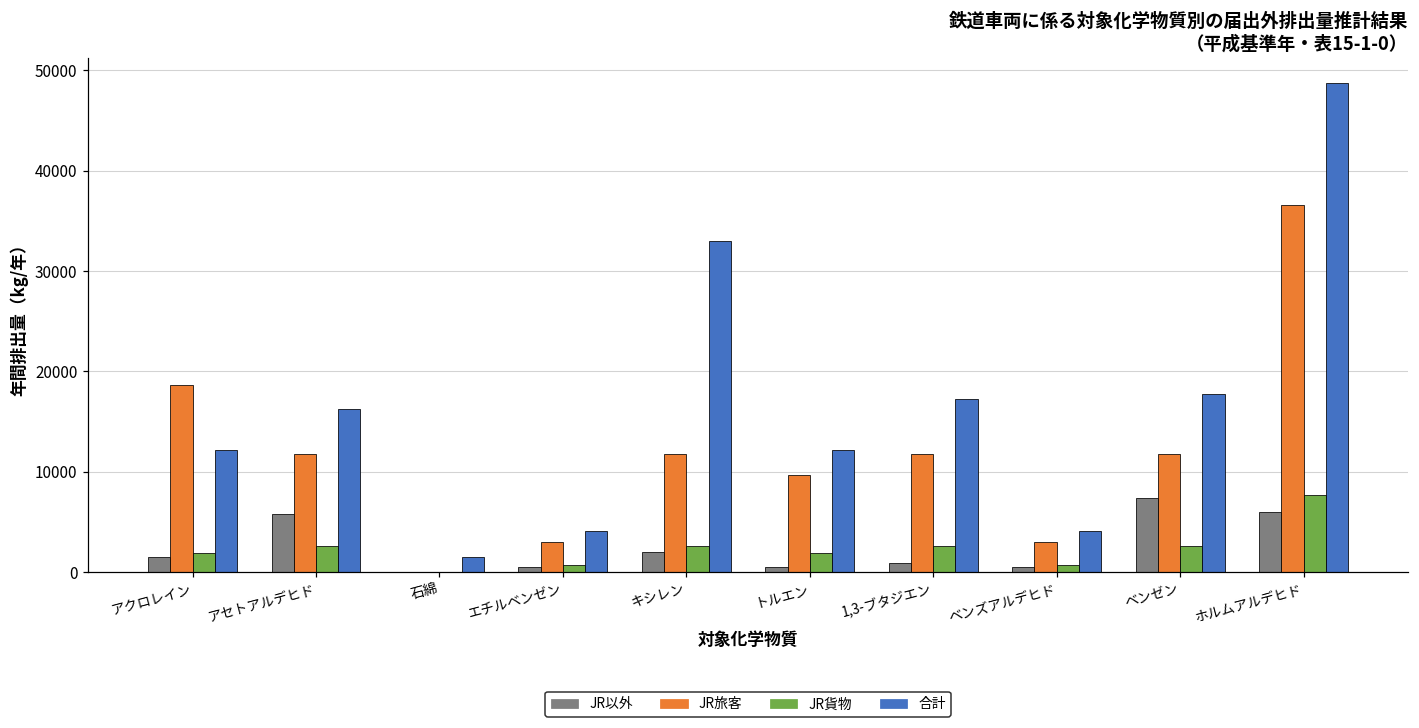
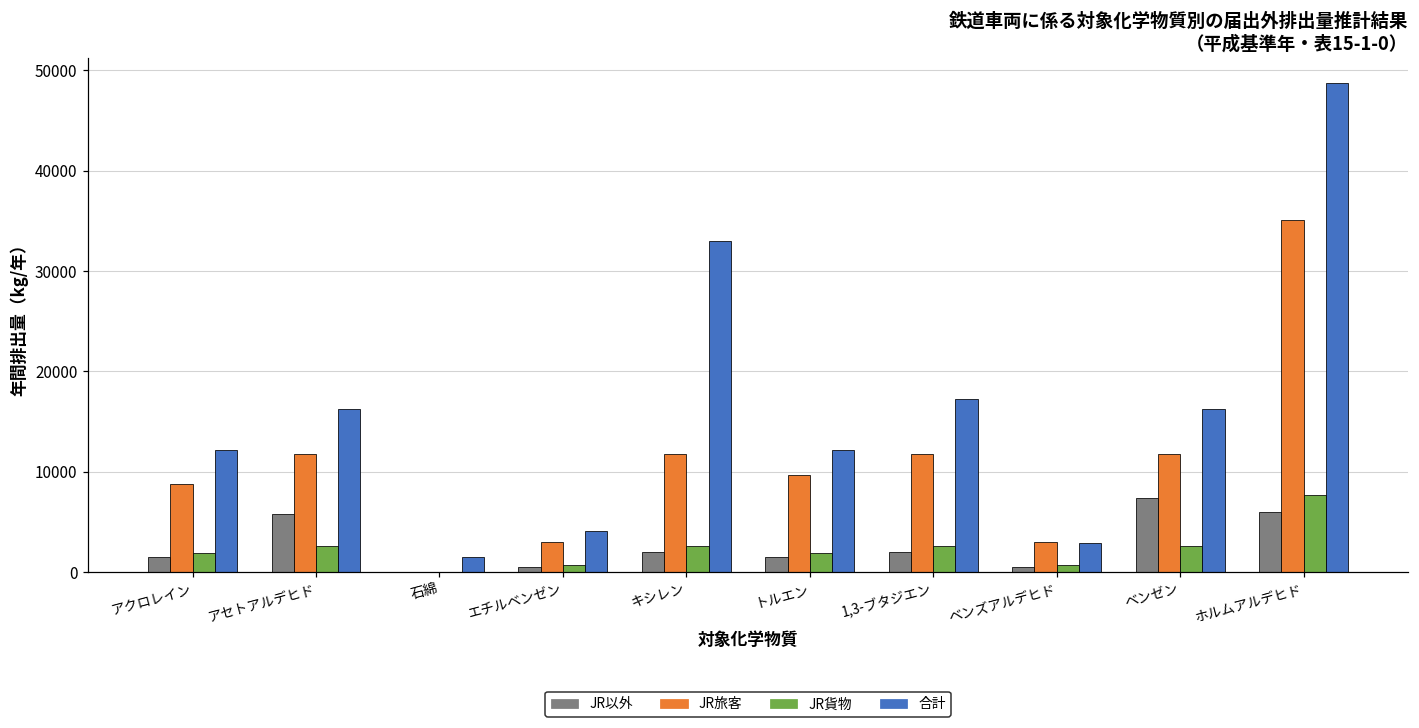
JR旅客, アクロレイン: 19000 -> 9000
JR以外, トルエン: 0 -> 1000
JR以外, 1,3-ブタジエン: 1000 -> 2000
合計, ベンズアルデヒド: 4000 -> 3000
合計, ベンゼン: 18000 -> 16000
JR旅客, ホルムアルデヒド: 37000 -> 35000
